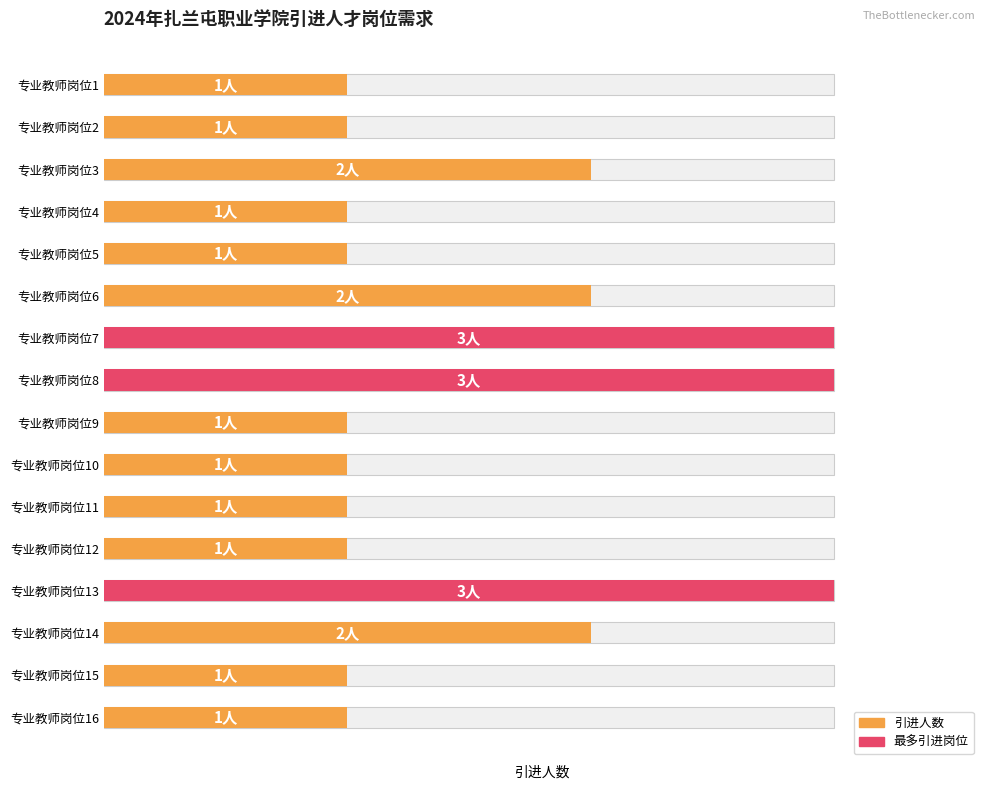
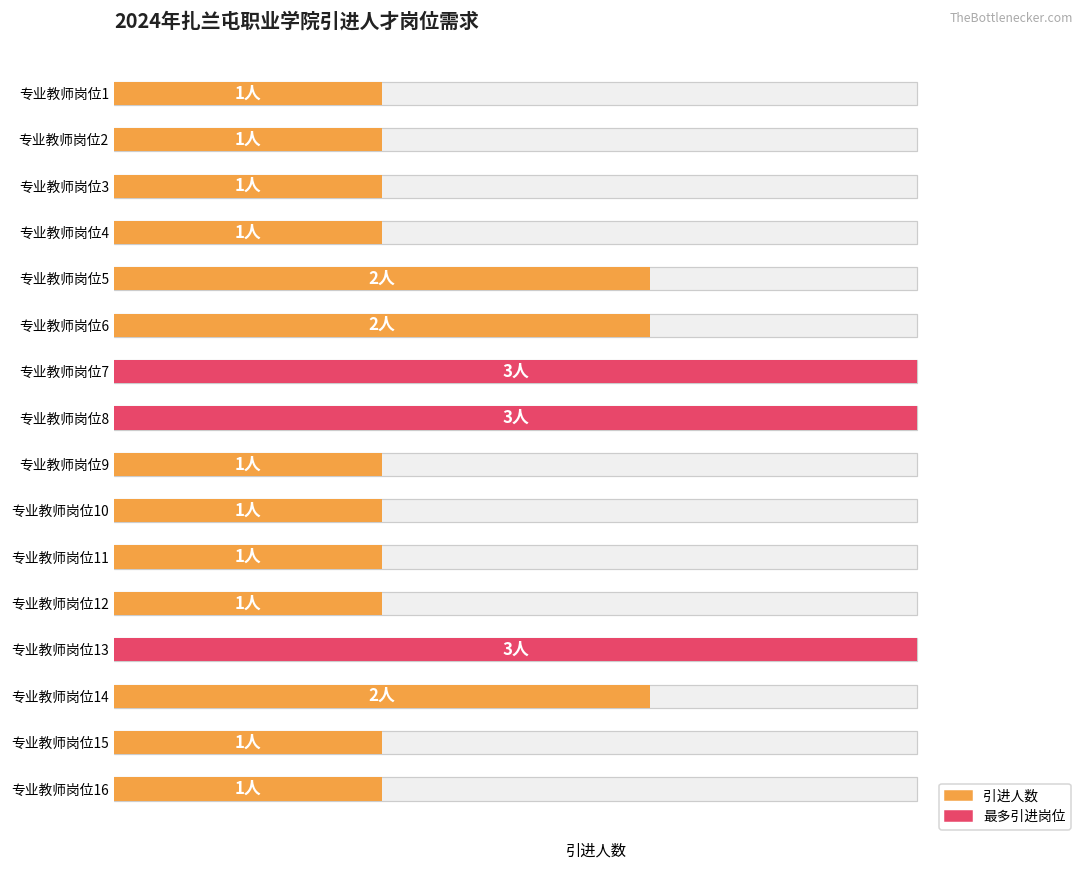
引进人数, 专业教师岗位3: 2人 -> 1人
引进人数, 专业教师岗位5: 1人 -> 2人
